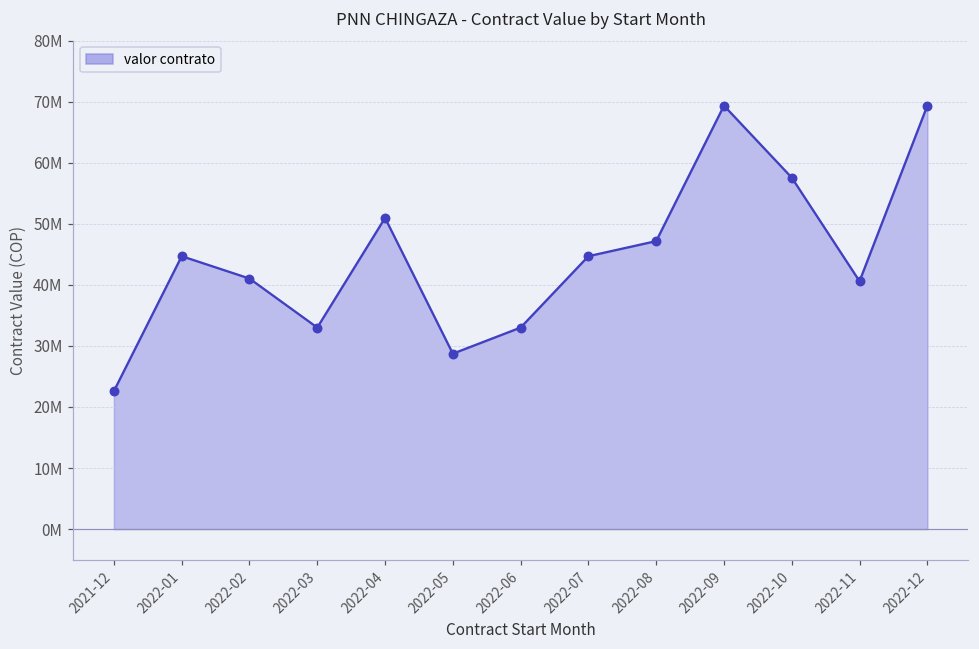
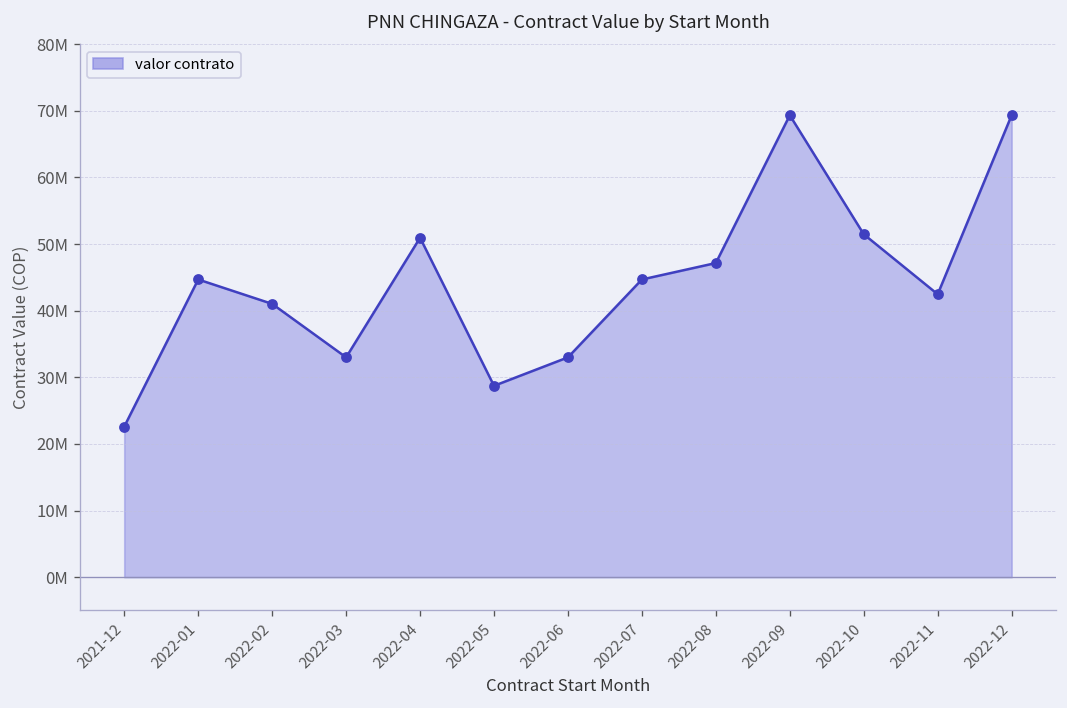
2022-10: 58000000 -> 51000000
2022-11: 41000000 -> 42000000
